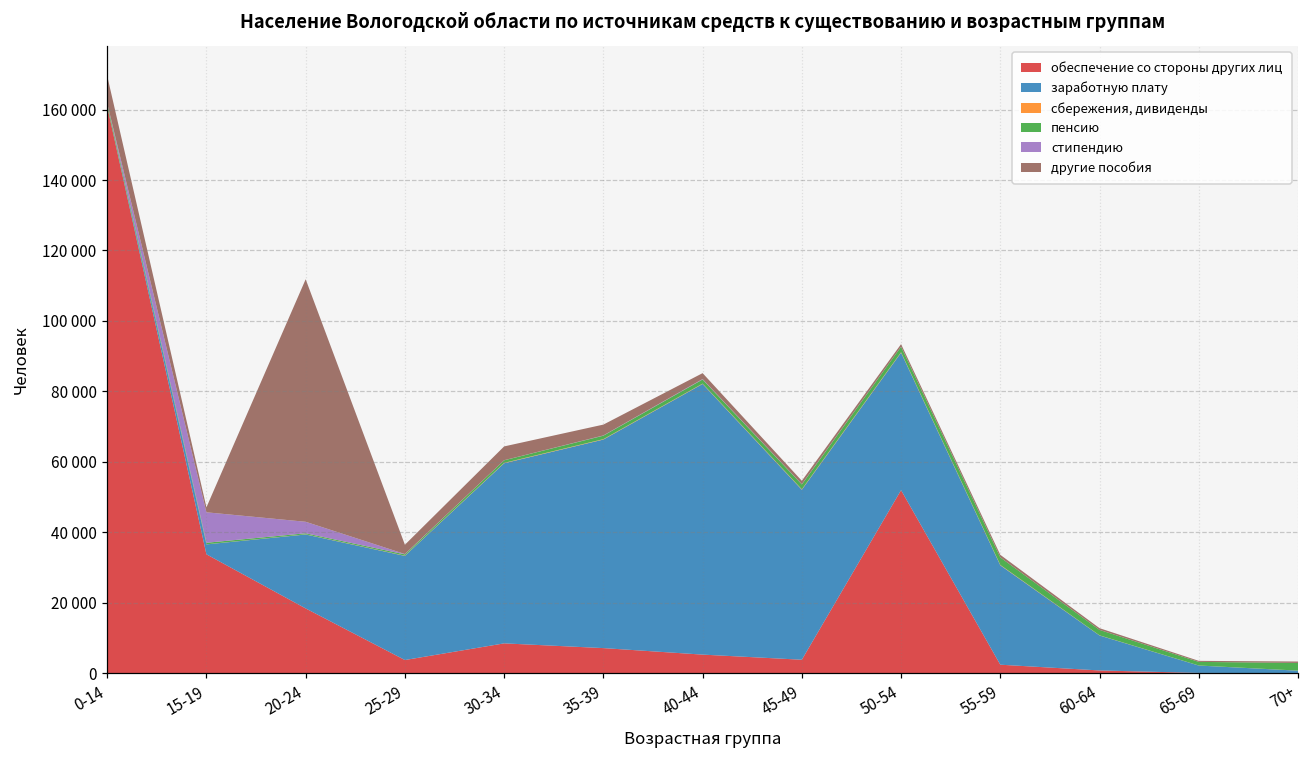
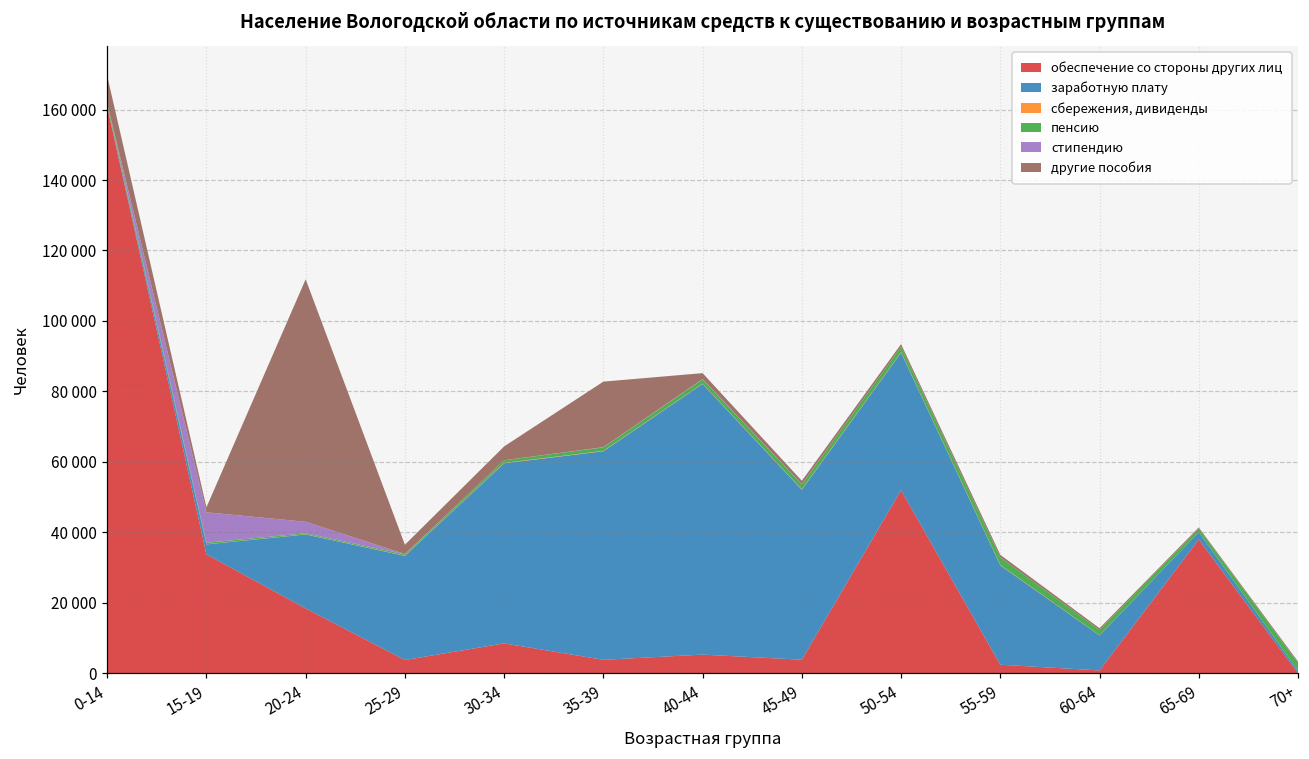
обеспечение со стороны других лиц, 35-39: 7000 -> 4000
другие пособия, 35-39: 3000 -> 19000
обеспечение со стороны других лиц, 65-69: 0 -> 38000
